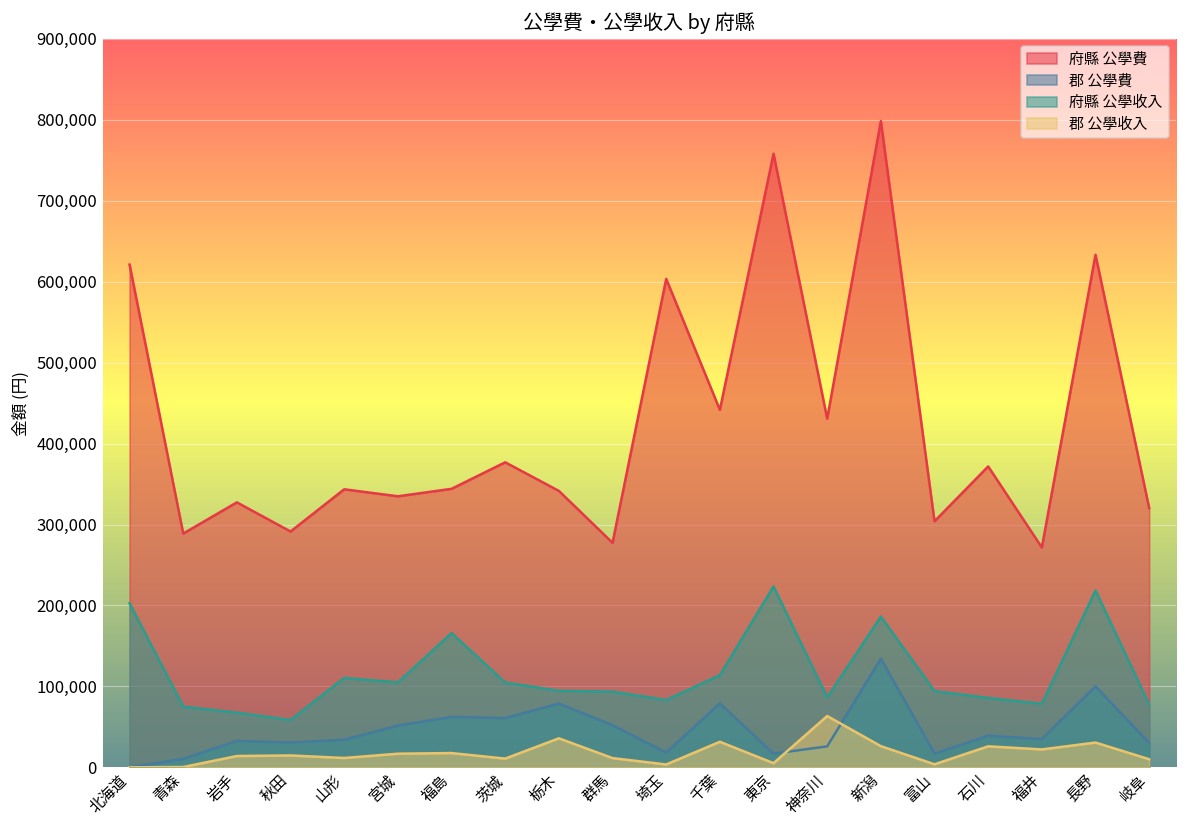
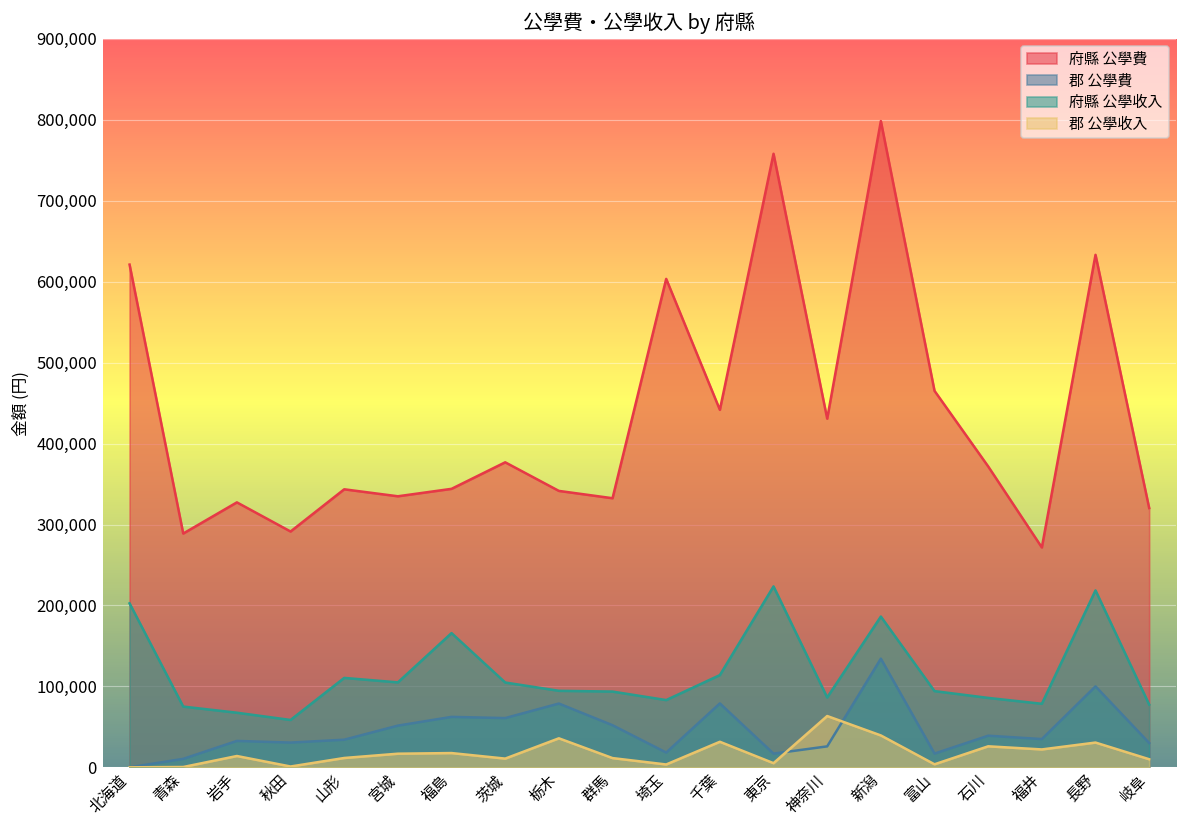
郡 公學收入, 秋田: 10,000 -> 0
府縣 公學費, 群馬: 280,000 -> 330,000
郡 公學收入, 新潟: 30,000 -> 40,000
府縣 公學費, 富山: 300,000 -> 470,000
